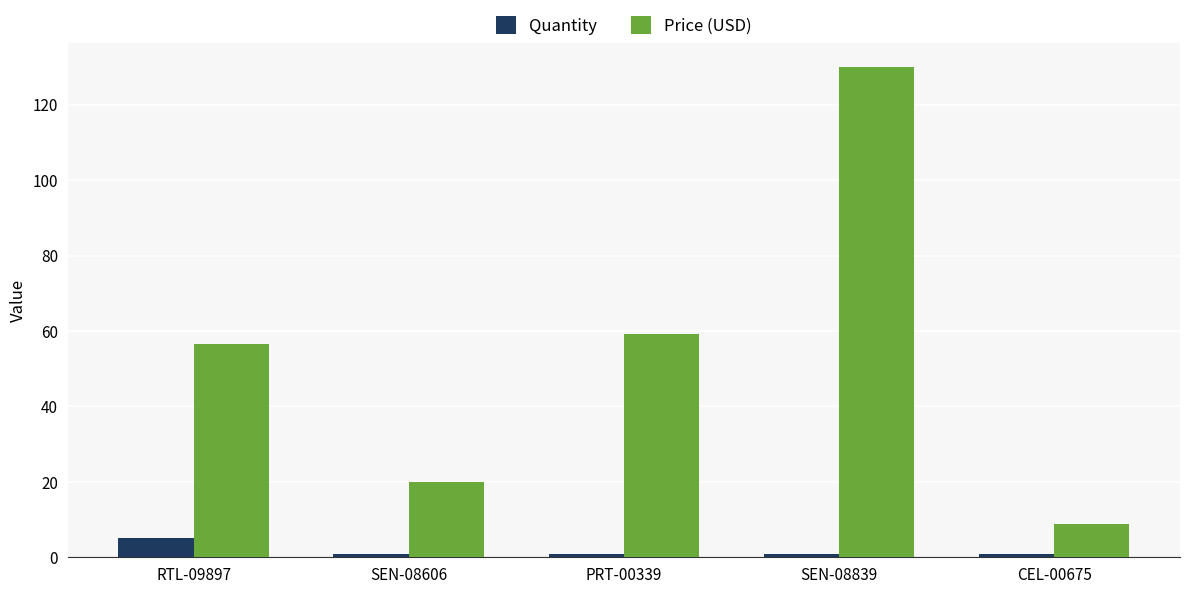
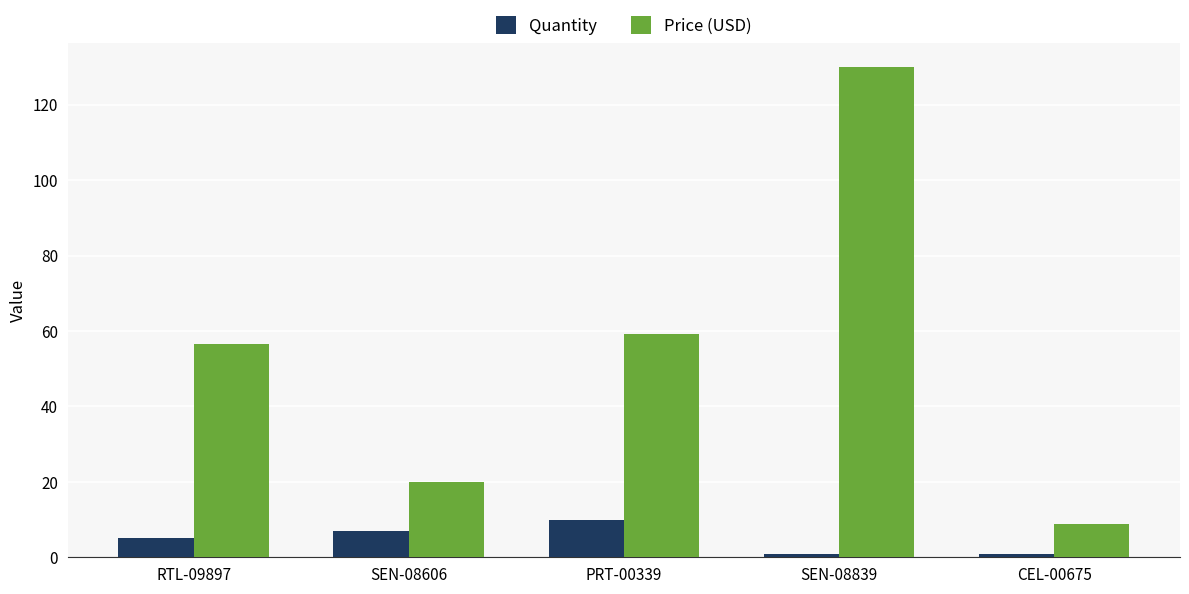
Quantity, SEN-08606: 1 -> 7
Quantity, PRT-00339: 1 -> 10
